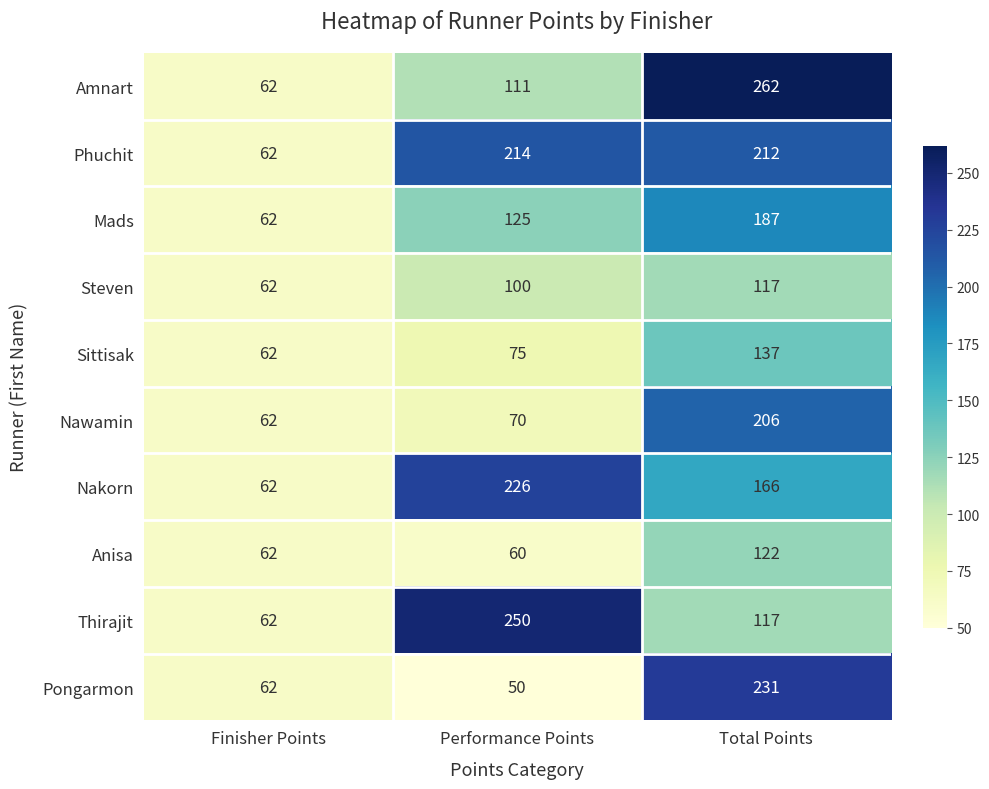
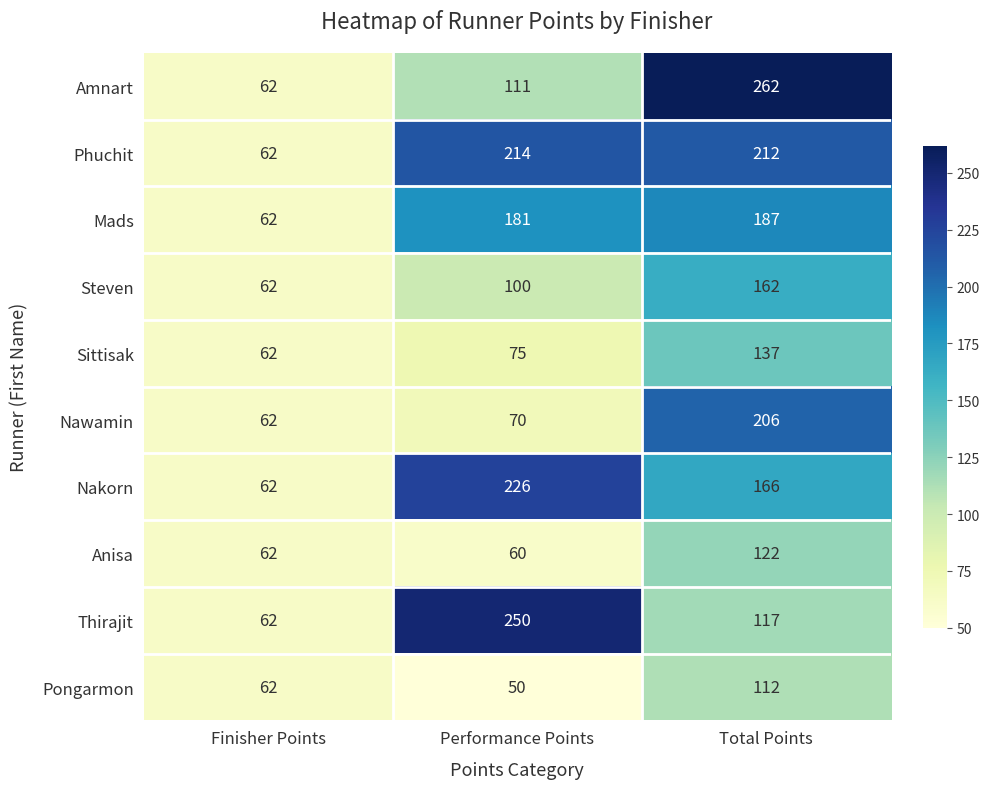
Mads, Performance Points: 125 -> 181
Steven, Total Points: 117 -> 162
Pongarmon, Total Points: 231 -> 112
